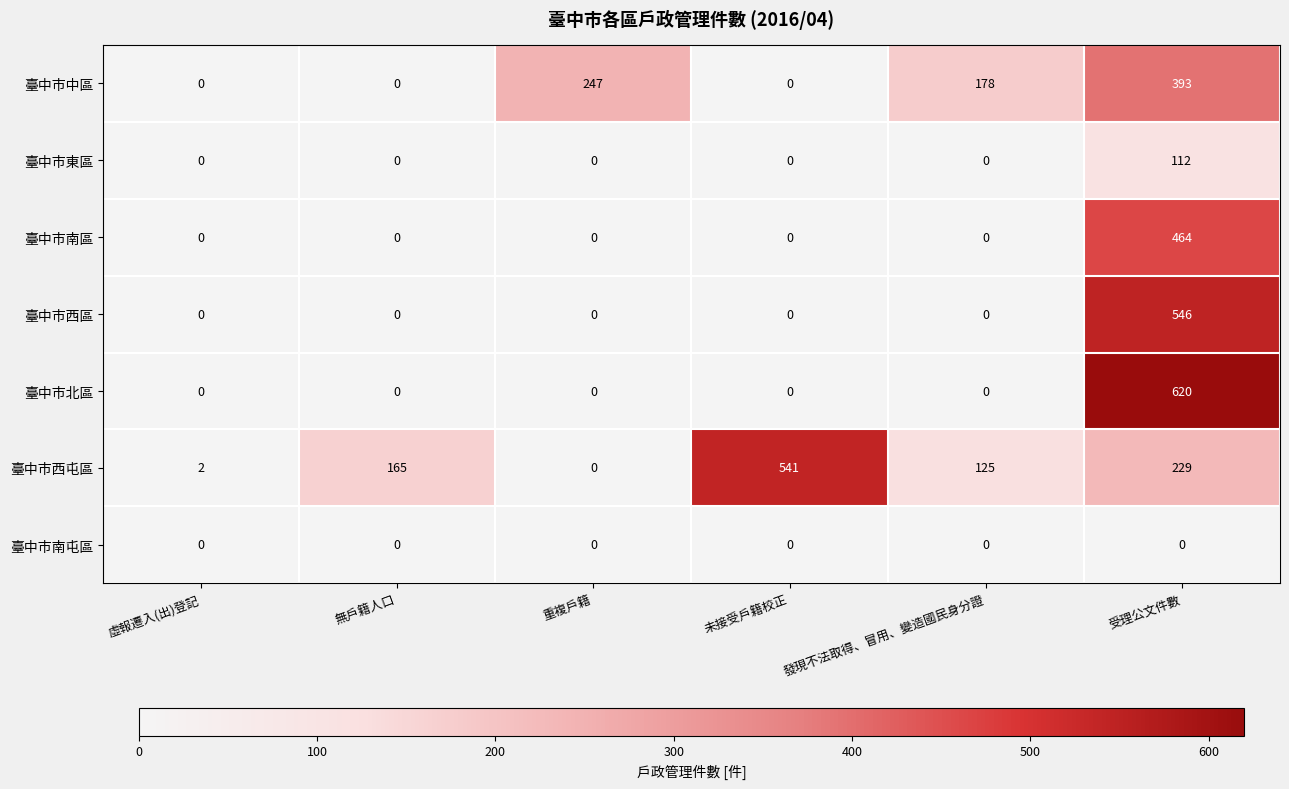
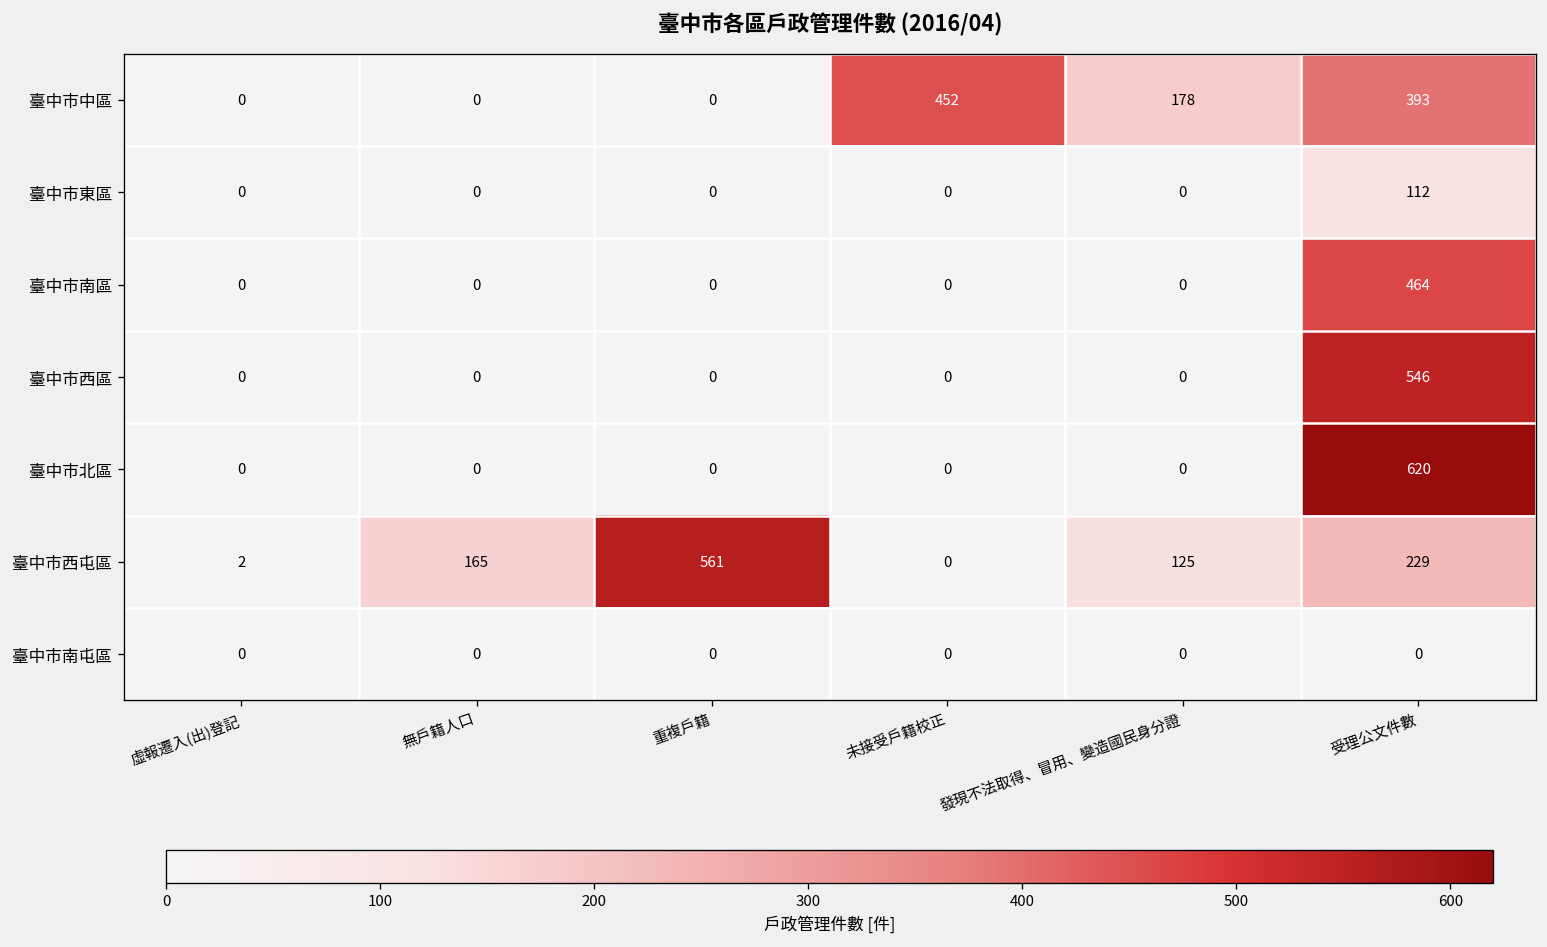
臺中市中區, 重複戶籍: 247 -> 0
臺中市中區, 未接受戶籍校正: 0 -> 452
臺中市西屯區, 重複戶籍: 0 -> 561
臺中市西屯區, 未接受戶籍校正: 541 -> 0
